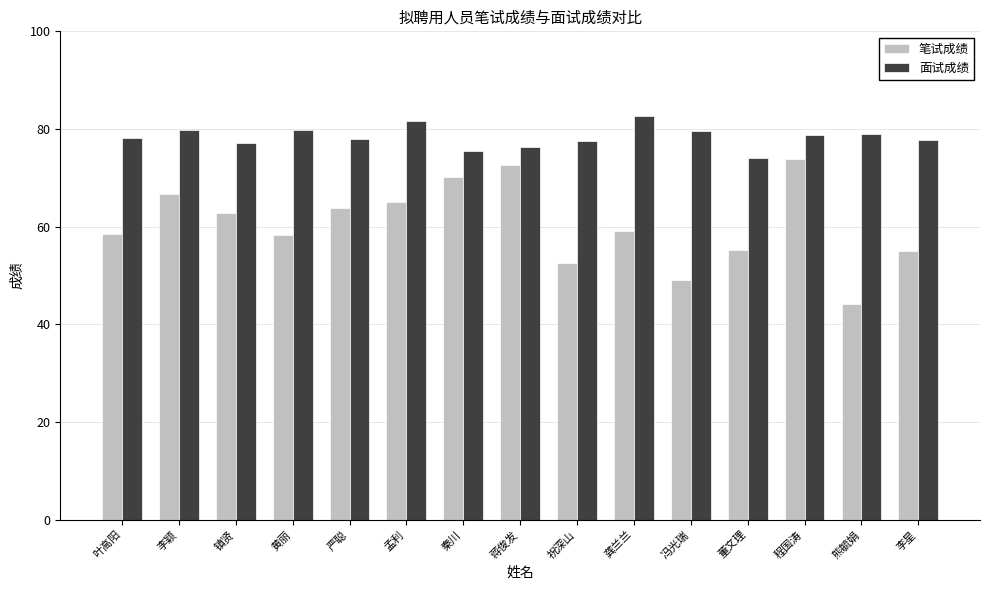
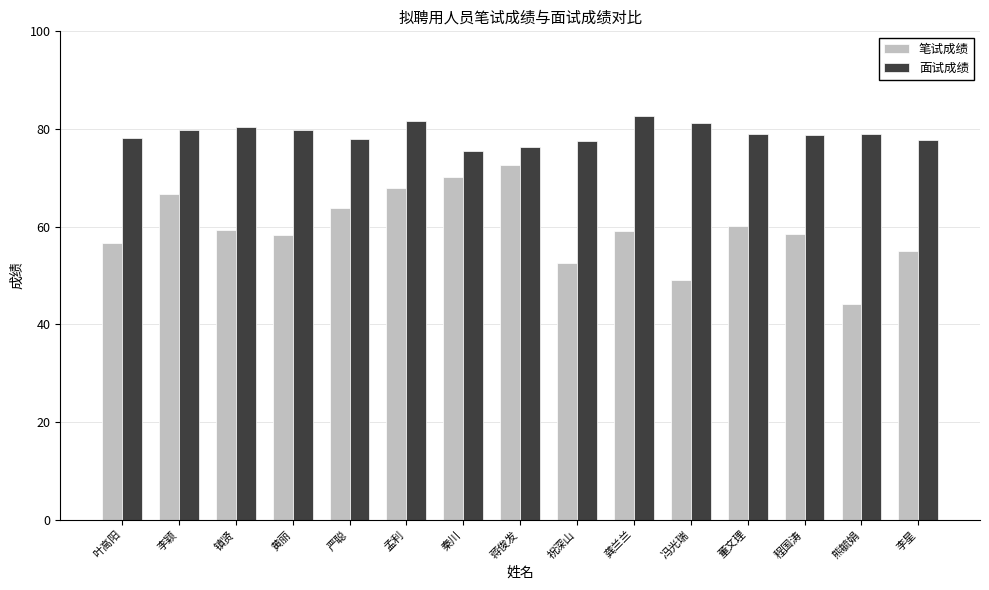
笔试成绩, 叶高阳: 59 -> 57
笔试成绩, 镇贤: 63 -> 59
面试成绩, 镇贤: 77 -> 81
笔试成绩, 孟利: 65 -> 68
面试成绩, 冯光瑞: 80 -> 81
笔试成绩, 董文理: 55 -> 60
面试成绩, 董文理: 74 -> 79
笔试成绩, 程国涛: 74 -> 58
